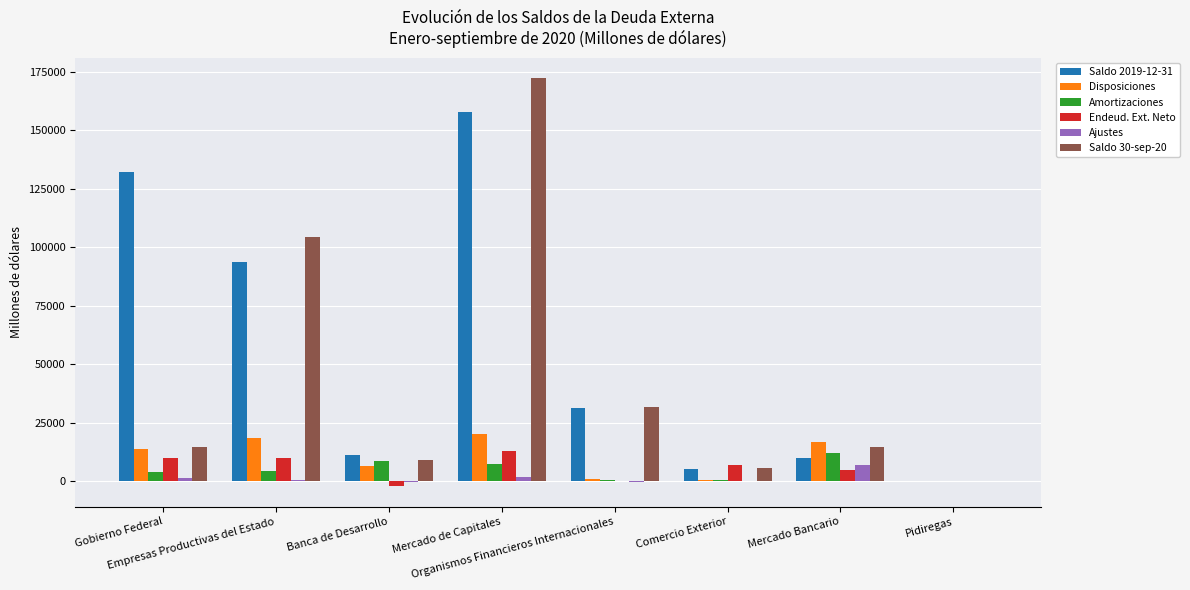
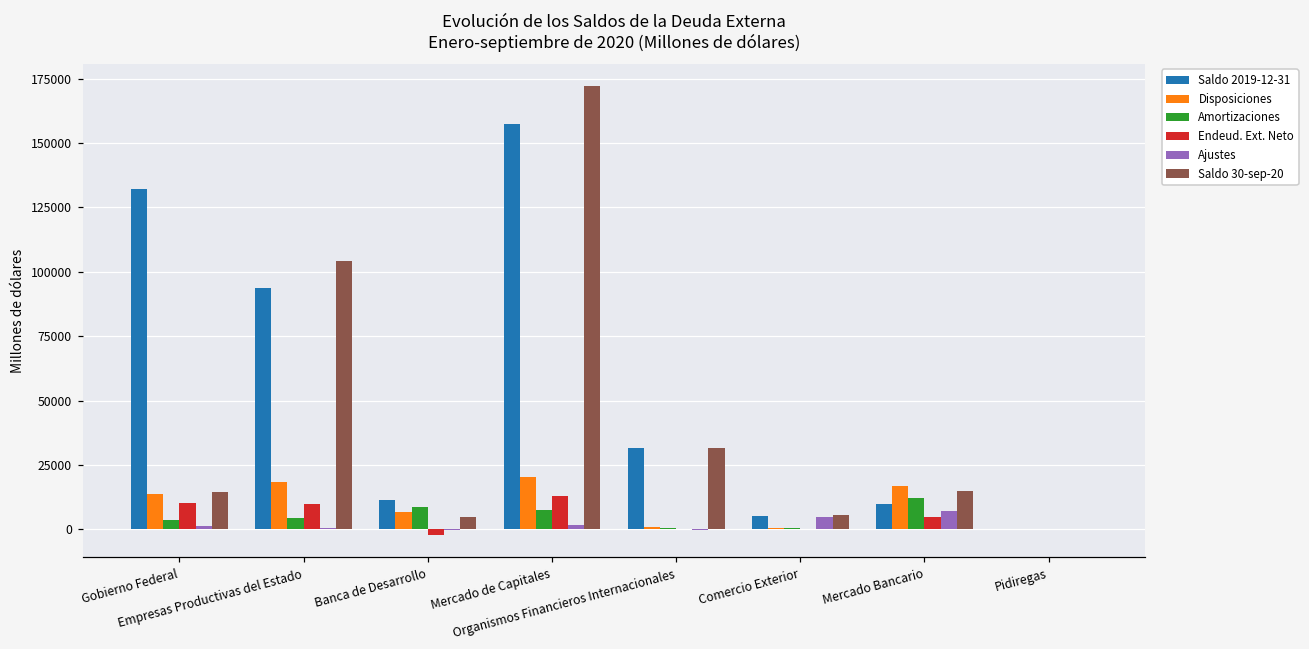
Saldo 30-sep-20, Banca de Desarrollo: 9000 -> 5000
Endeud. Ext. Neto, Comercio Exterior: 7000 -> 0
Ajustes, Comercio Exterior: 0 -> 5000
